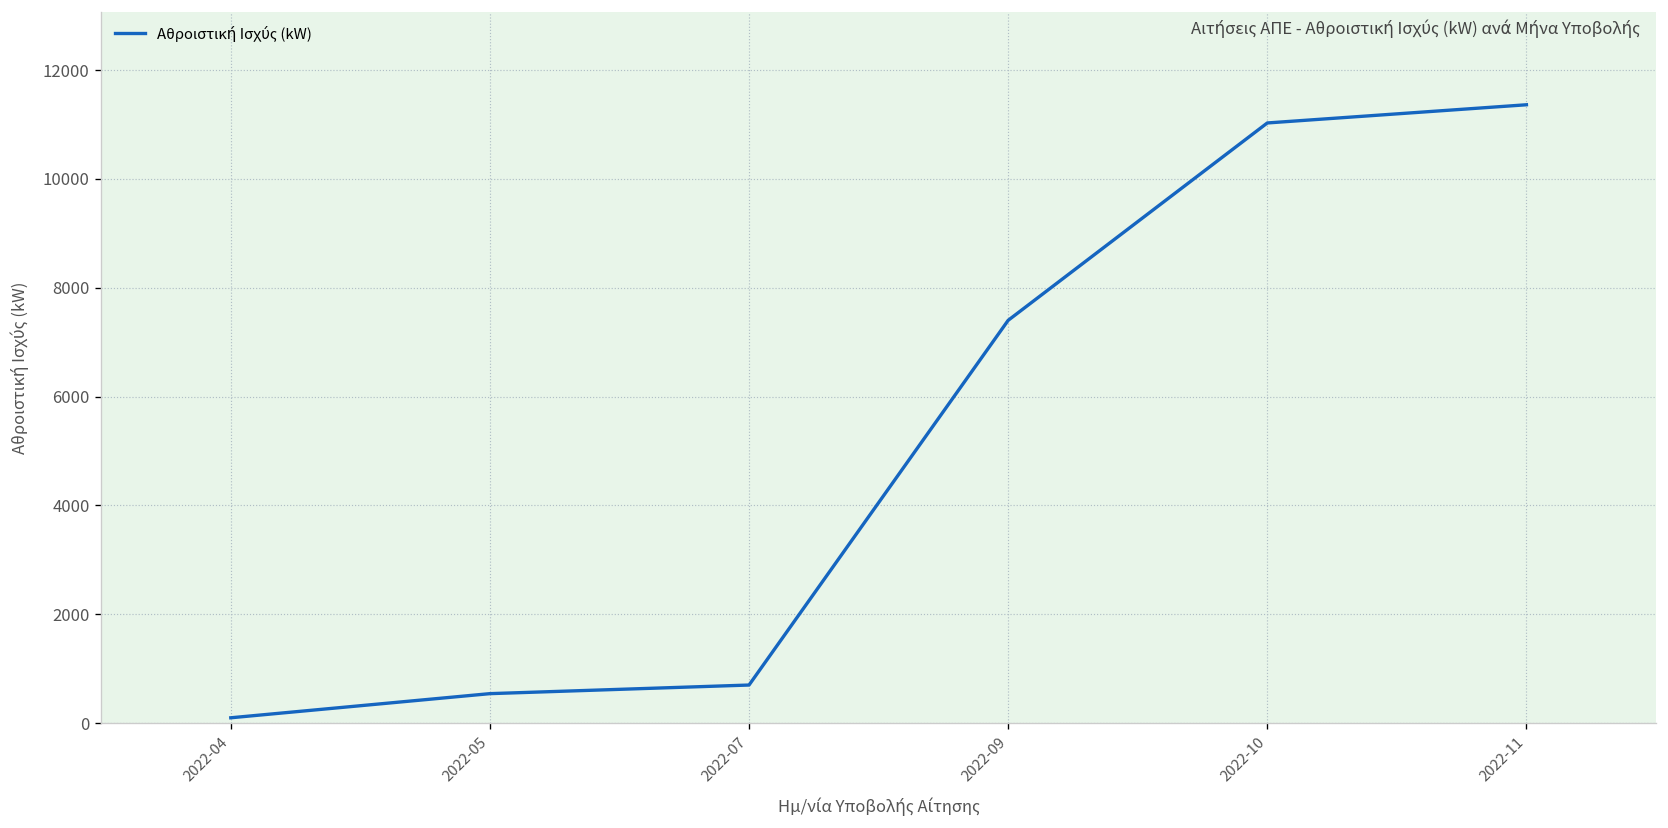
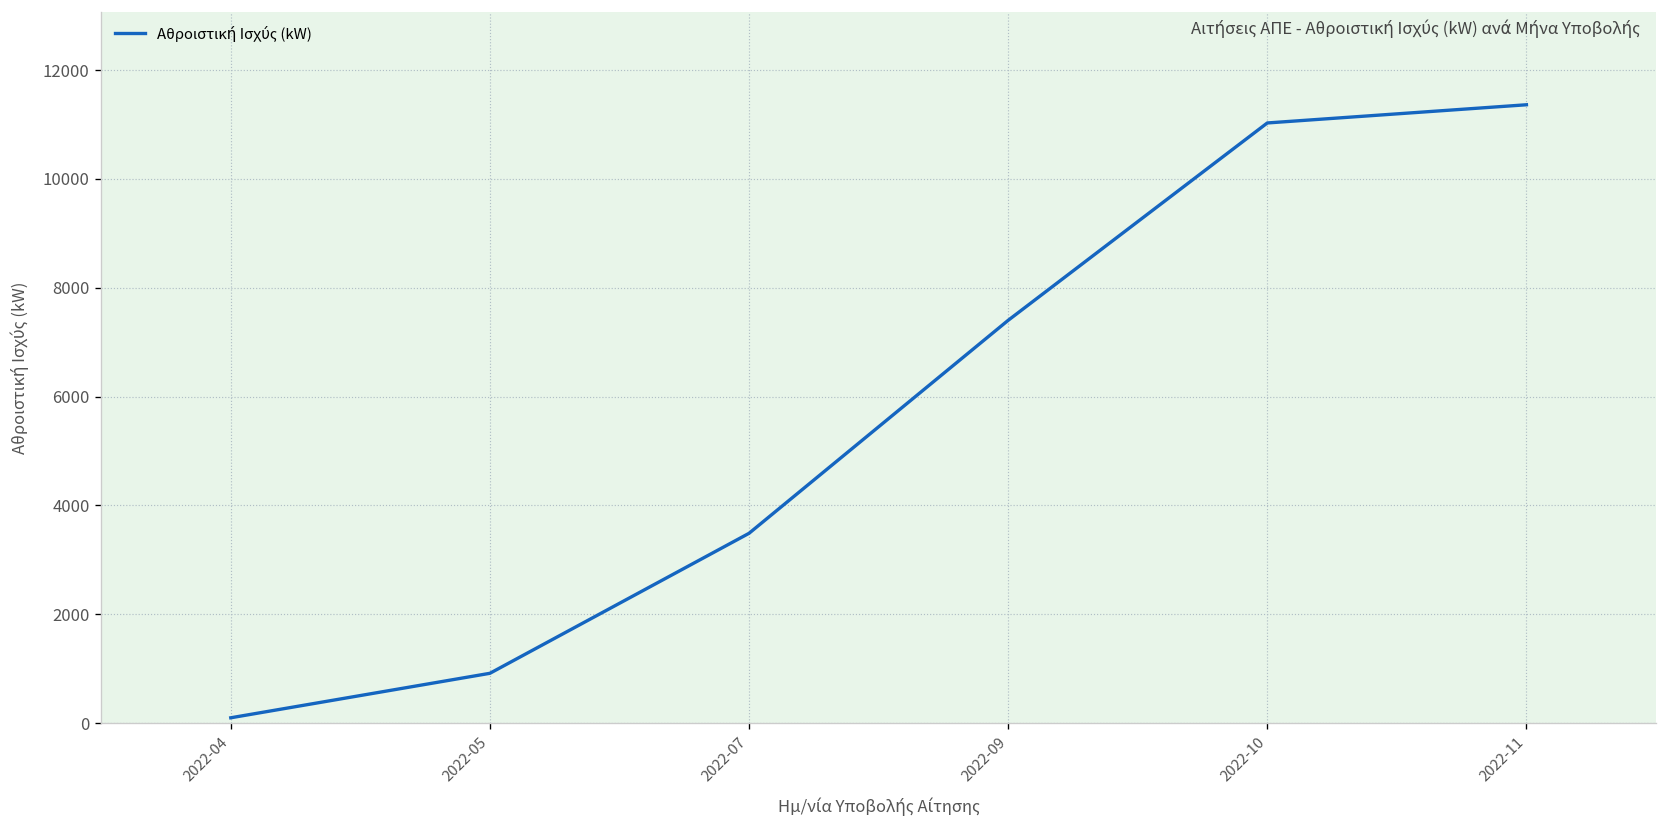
2022-05: 500 -> 900
2022-07: 700 -> 3500
